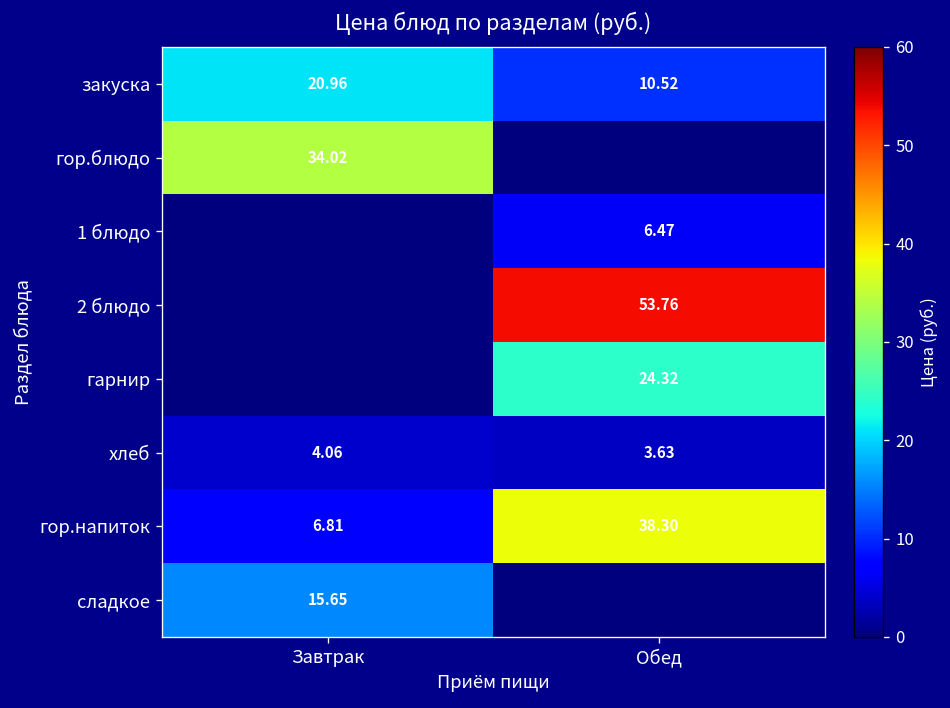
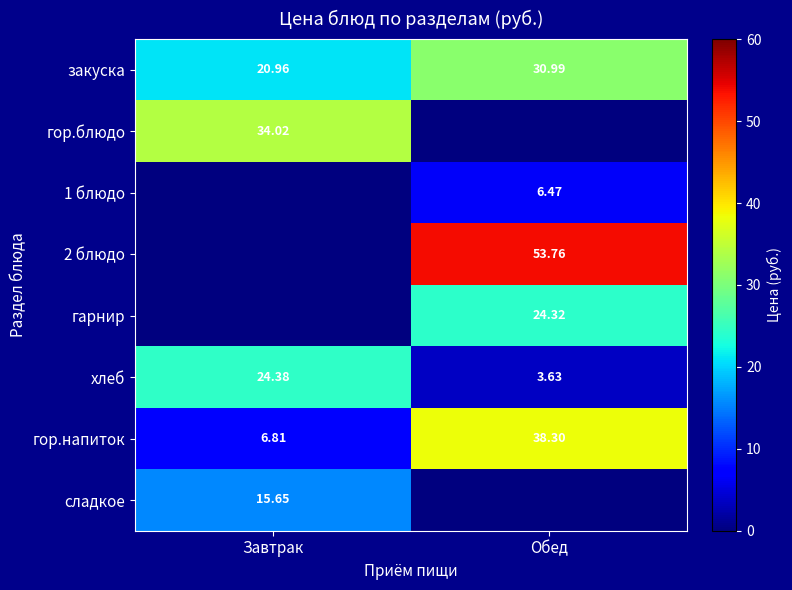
закуска, Обед: 10.52 -> 30.99
хлеб, Завтрак: 4.06 -> 24.38
